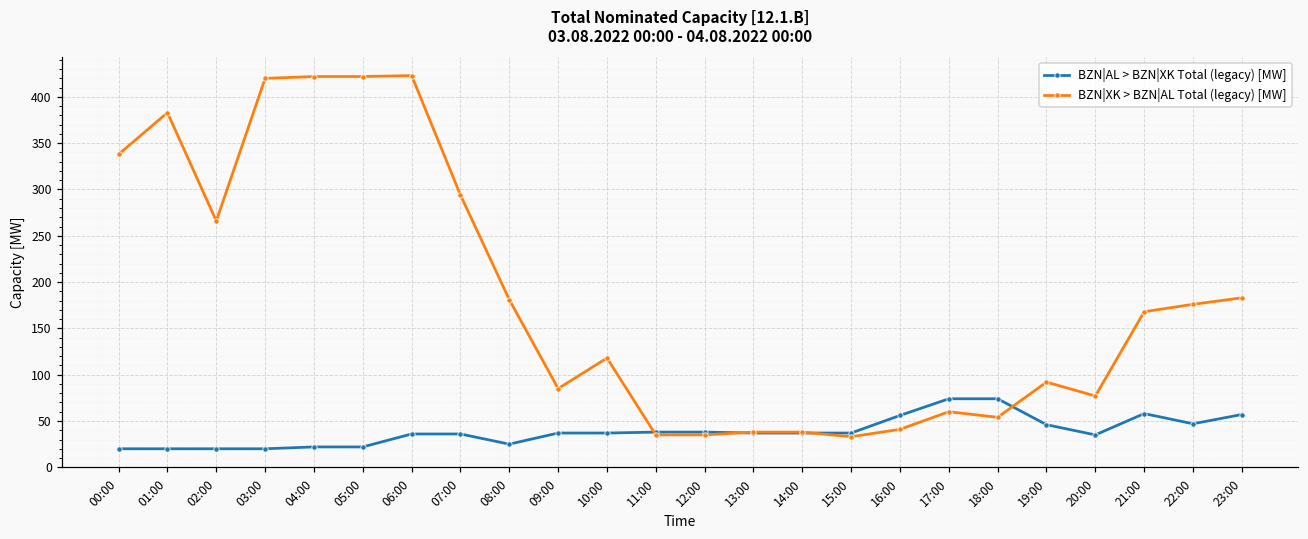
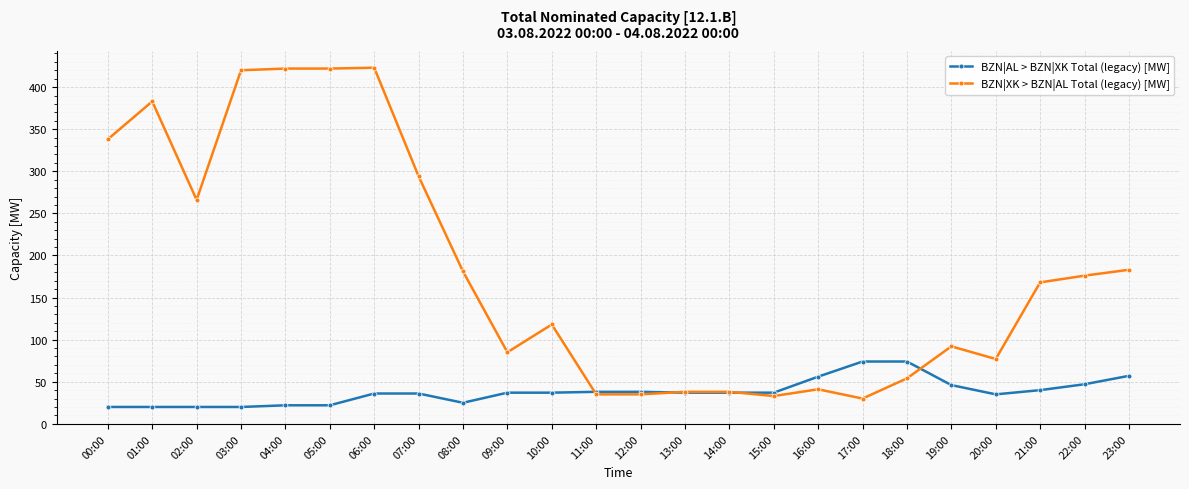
BZN|XK > BZN|AL Total (legacy) [MW], 17:00: 60 -> 30
BZN|AL > BZN|XK Total (legacy) [MW], 21:00: 60 -> 40
